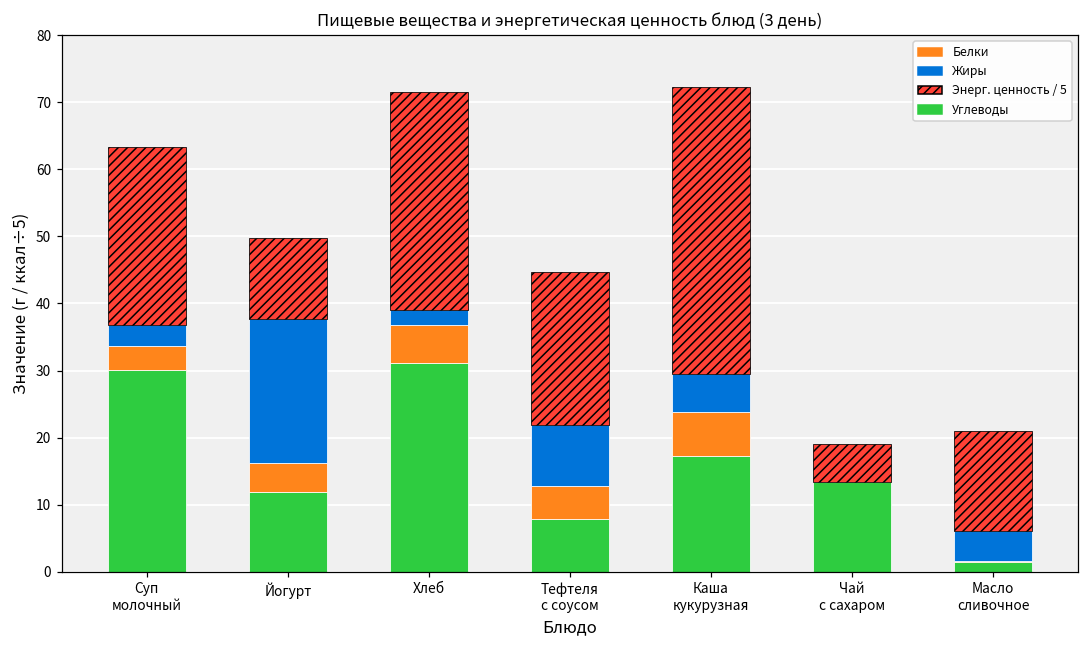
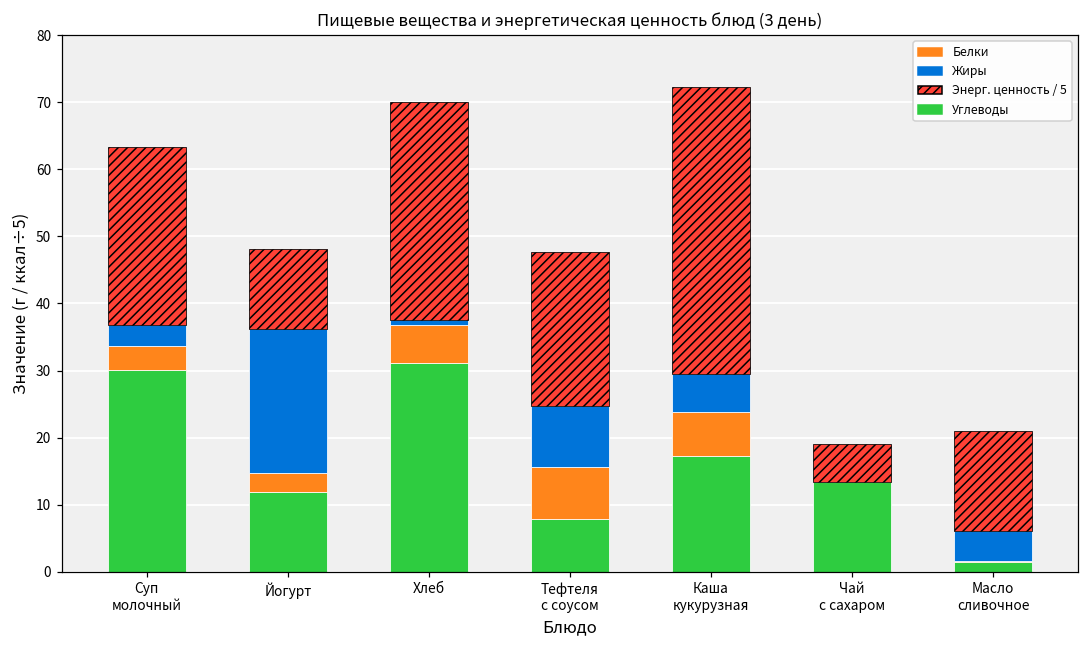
Белки, Йогурт: 4 -> 3
Жиры, Хлеб: 2 -> 1
Белки, Тефтеля с соусом: 5 -> 8
